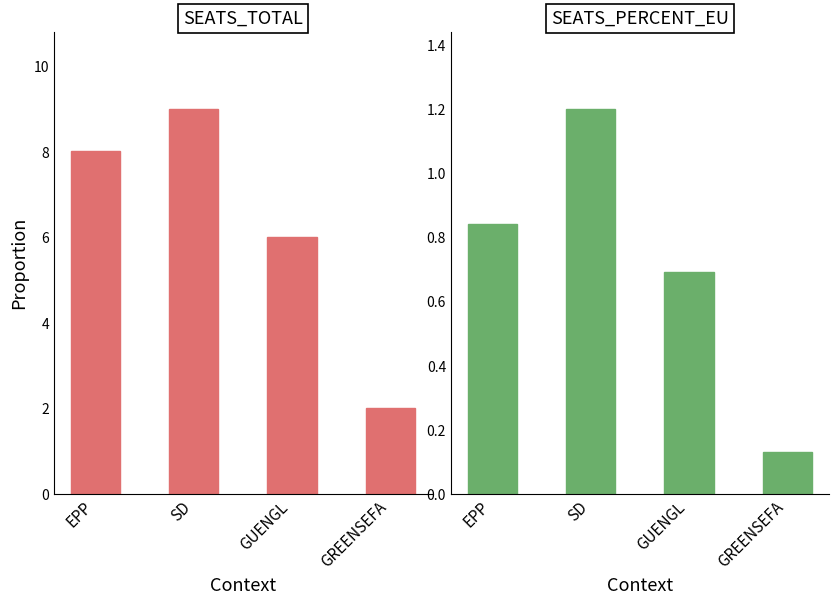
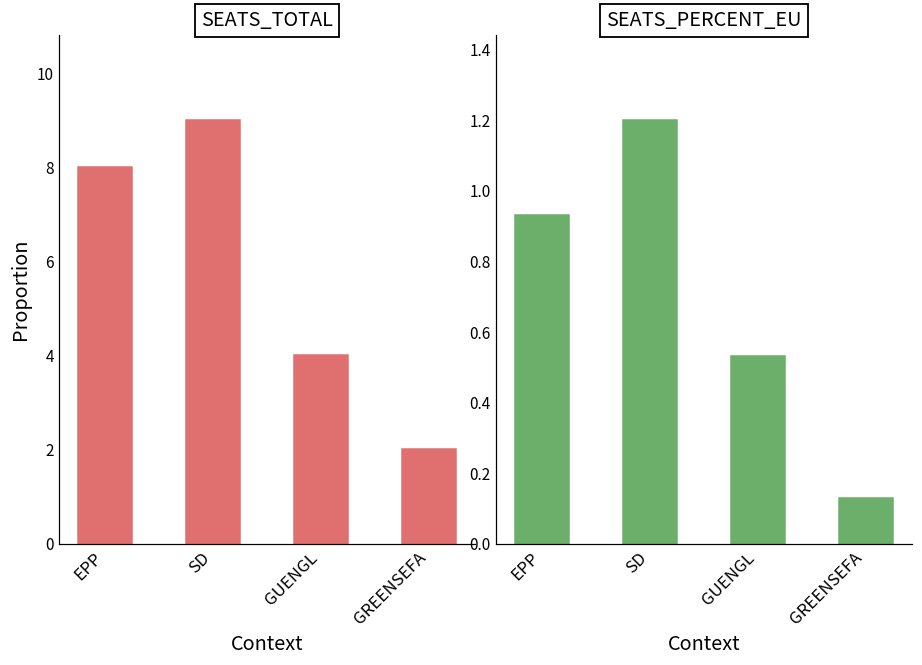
SEATS_TOTAL, GUENGL: 6 -> 4
SEATS_PERCENT_EU, EPP: 0.84 -> 0.93
SEATS_PERCENT_EU, GUENGL: 0.69 -> 0.53
